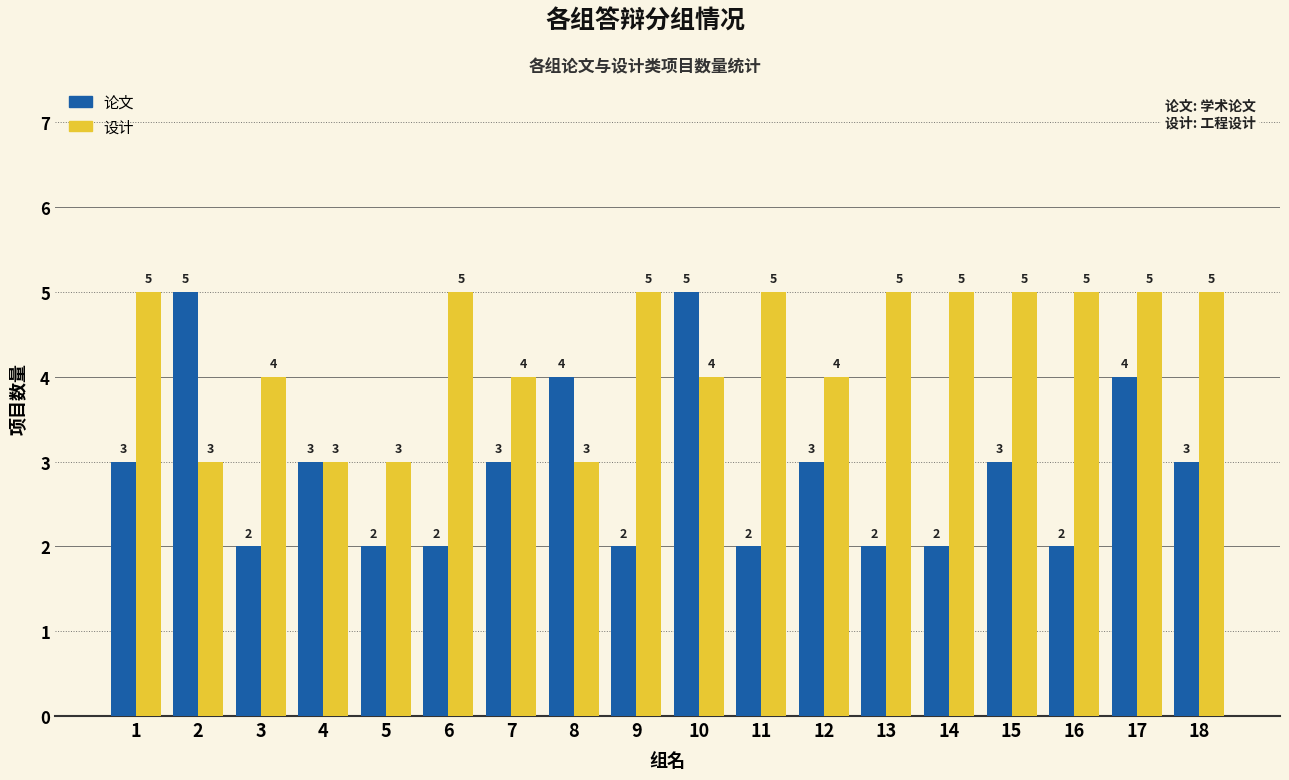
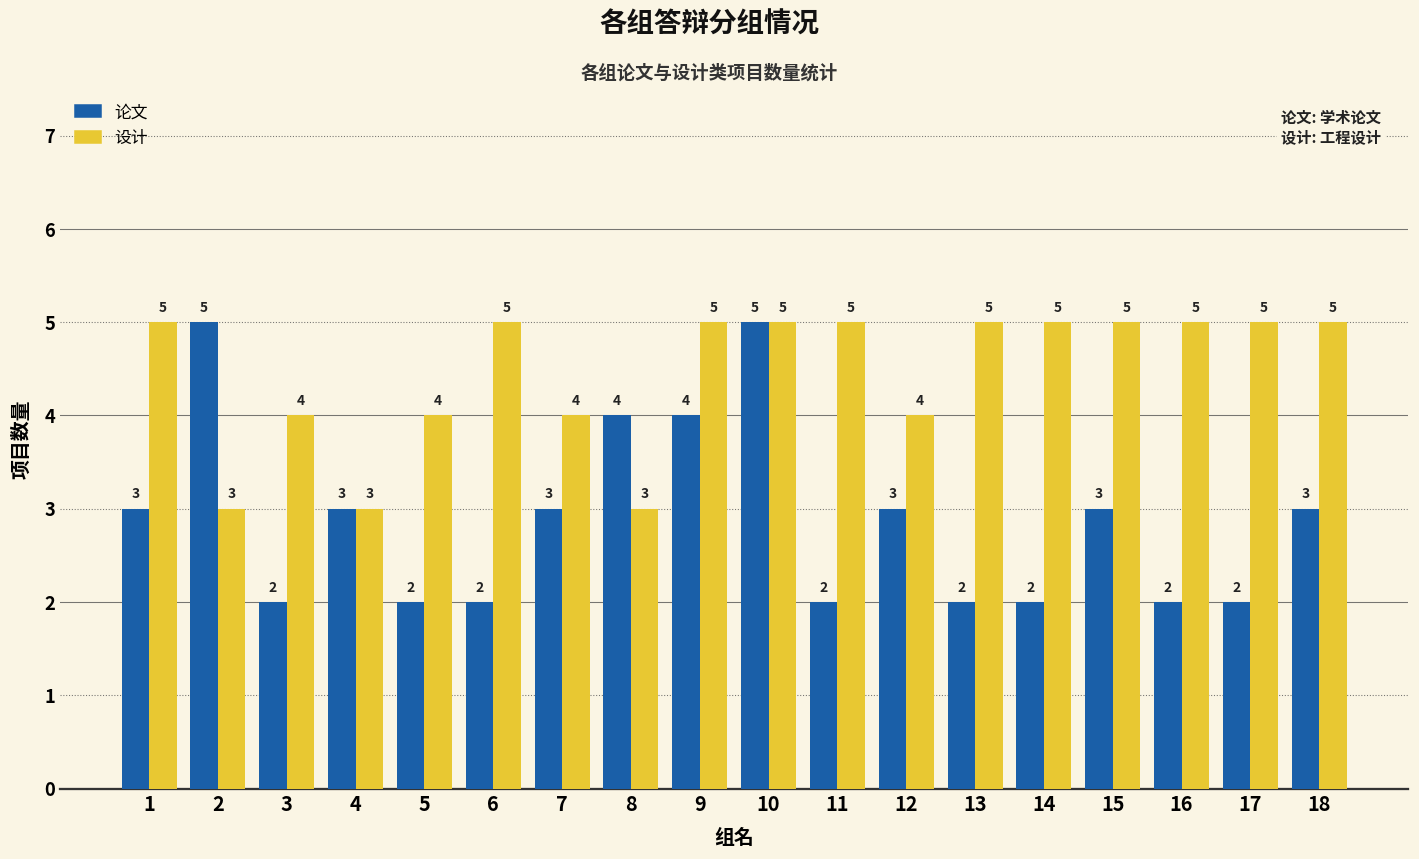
设计, 5: 3 -> 4
论文, 9: 2 -> 4
设计, 10: 4 -> 5
论文, 17: 4 -> 2
